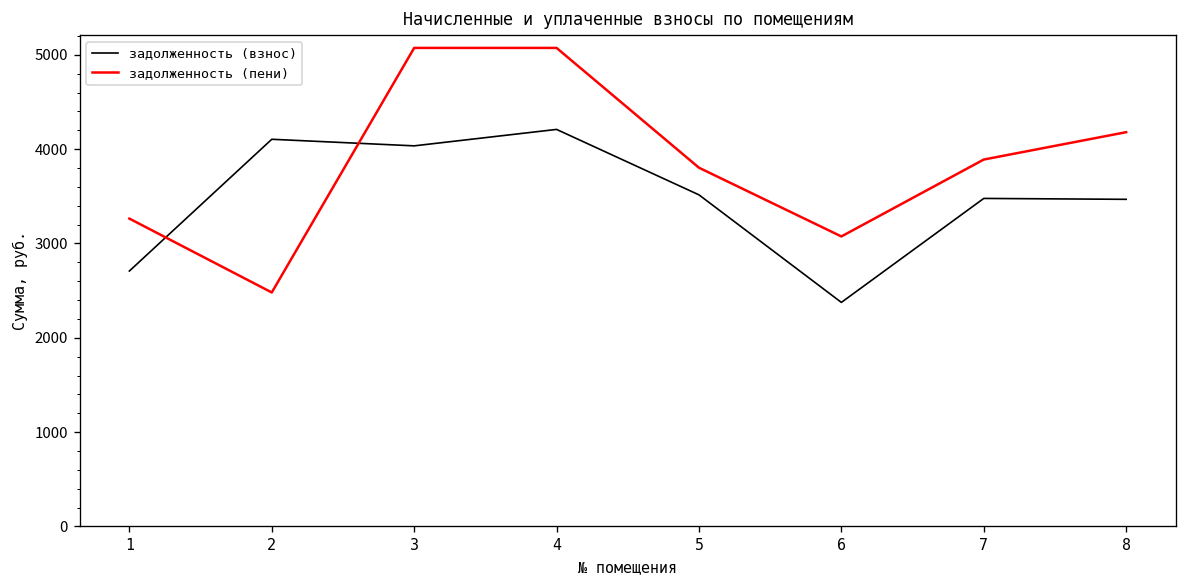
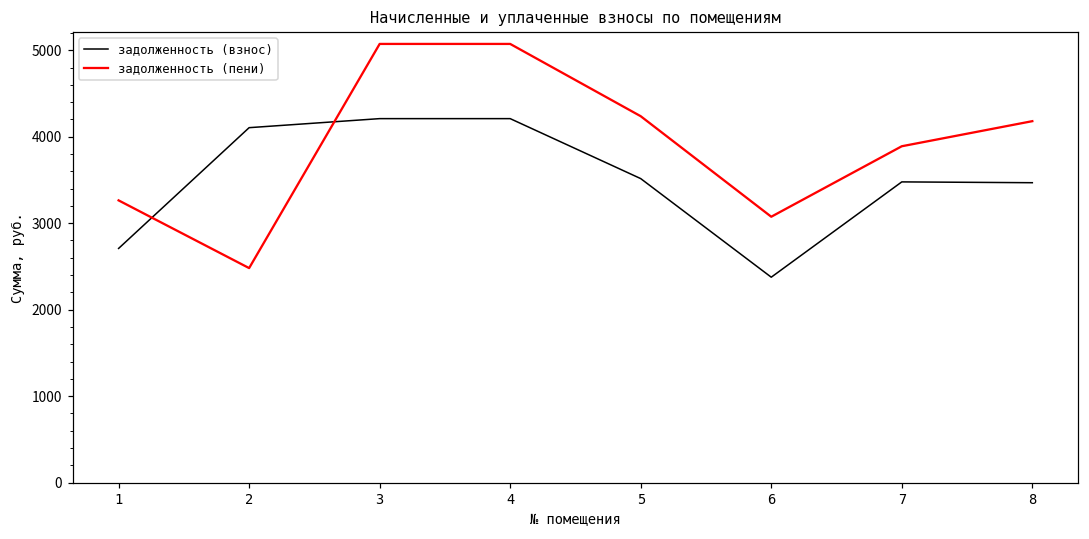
задолженность (взнос), 3: 4000 -> 4200
задолженность (пени), 5: 3800 -> 4200
